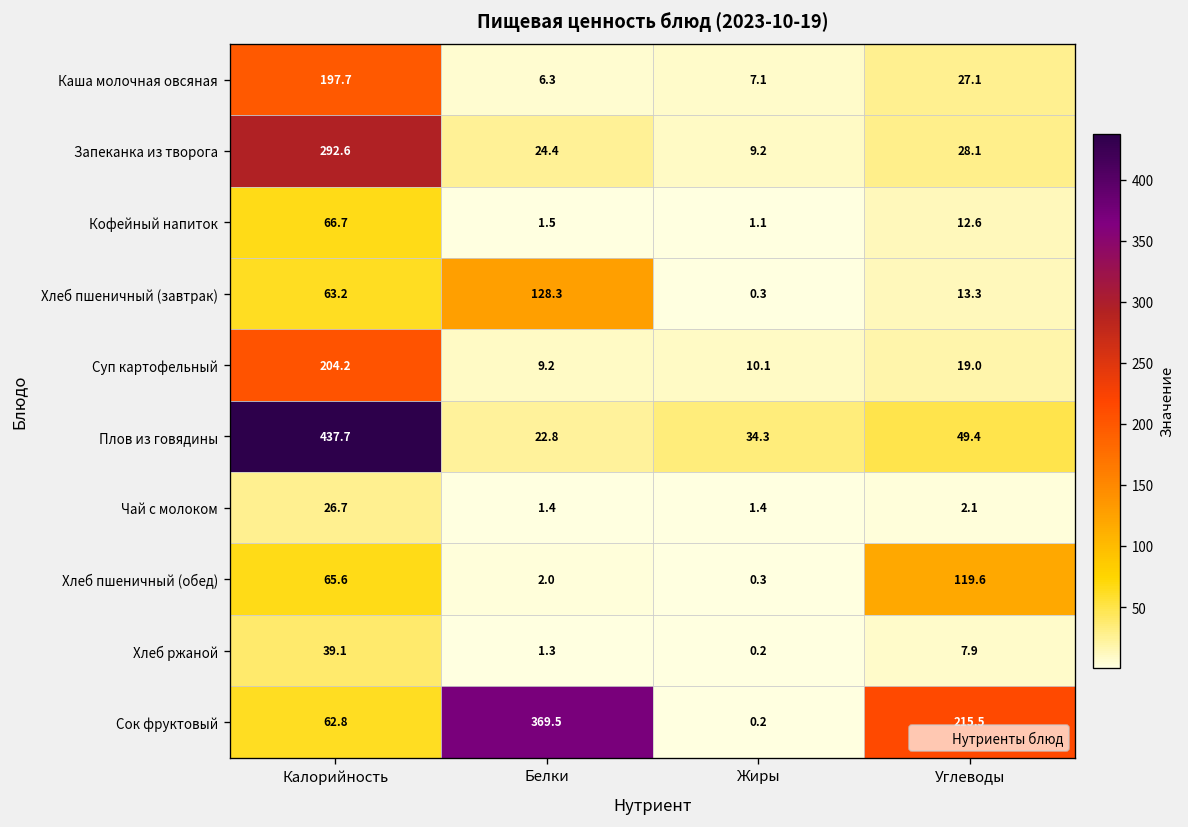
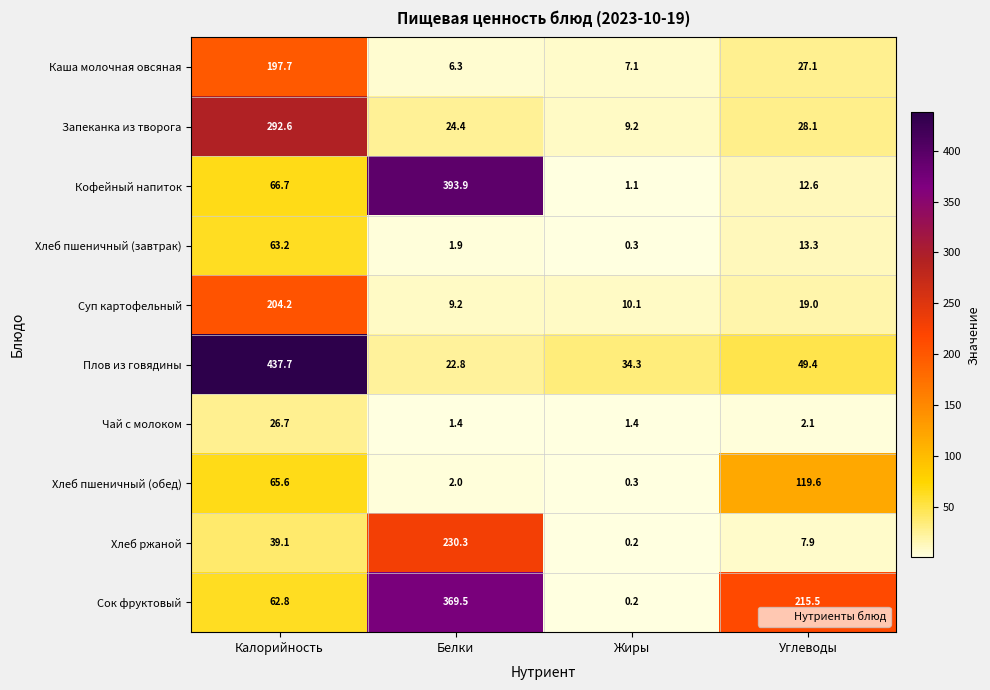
Кофейный напиток, Белки: 1.5 -> 393.9
Хлеб пшеничный (завтрак), Белки: 128.3 -> 1.9
Хлеб ржаной, Белки: 1.3 -> 230.3
